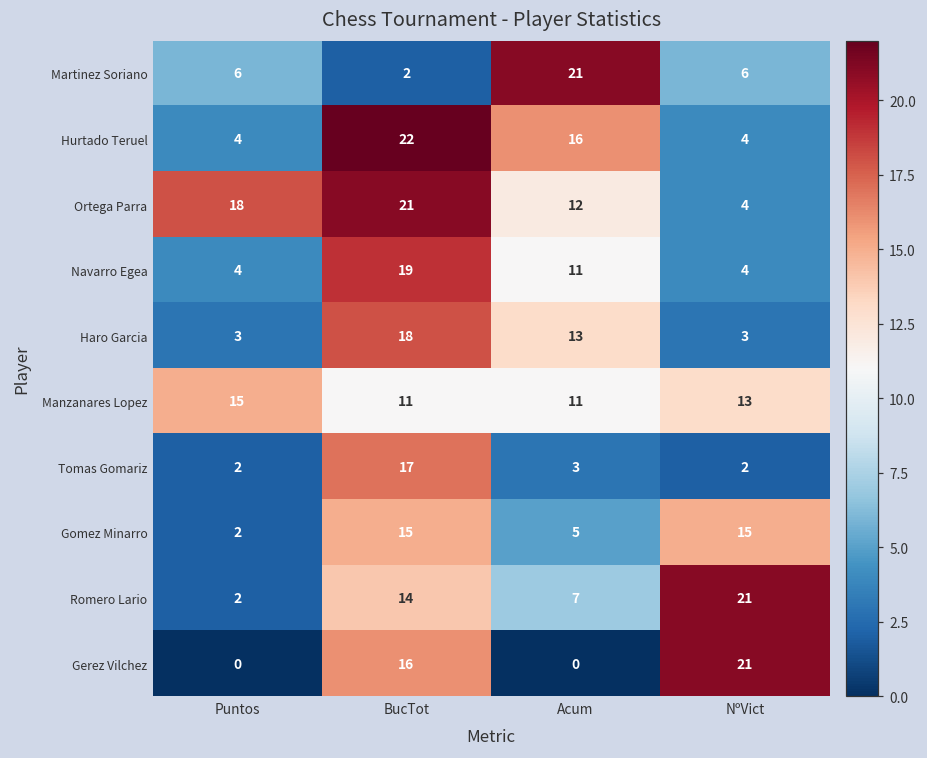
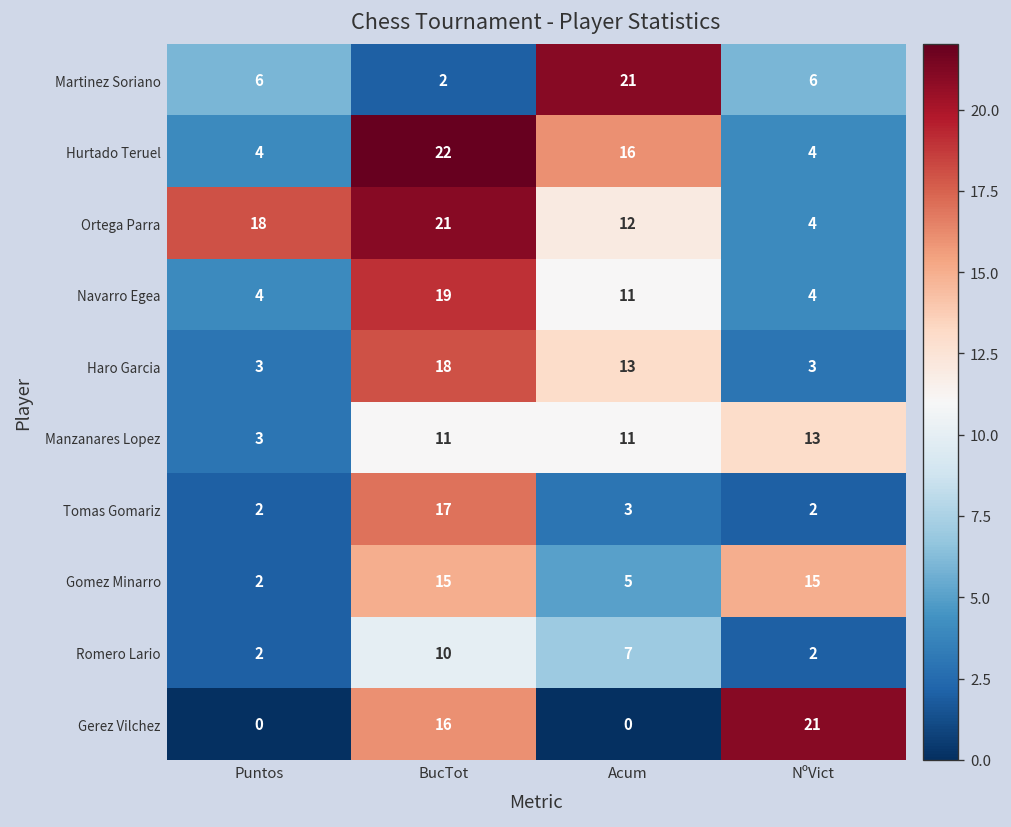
Manzanares Lopez, Puntos: 15 -> 3
Romero Lario, BucTot: 14 -> 10
Romero Lario, NºVict: 21 -> 2
